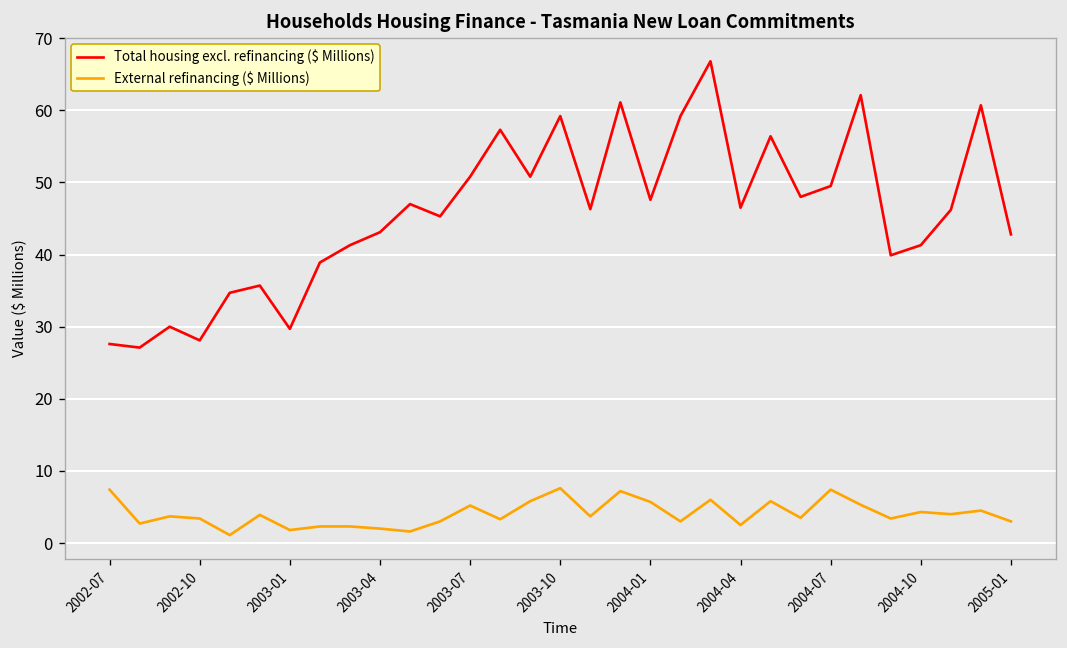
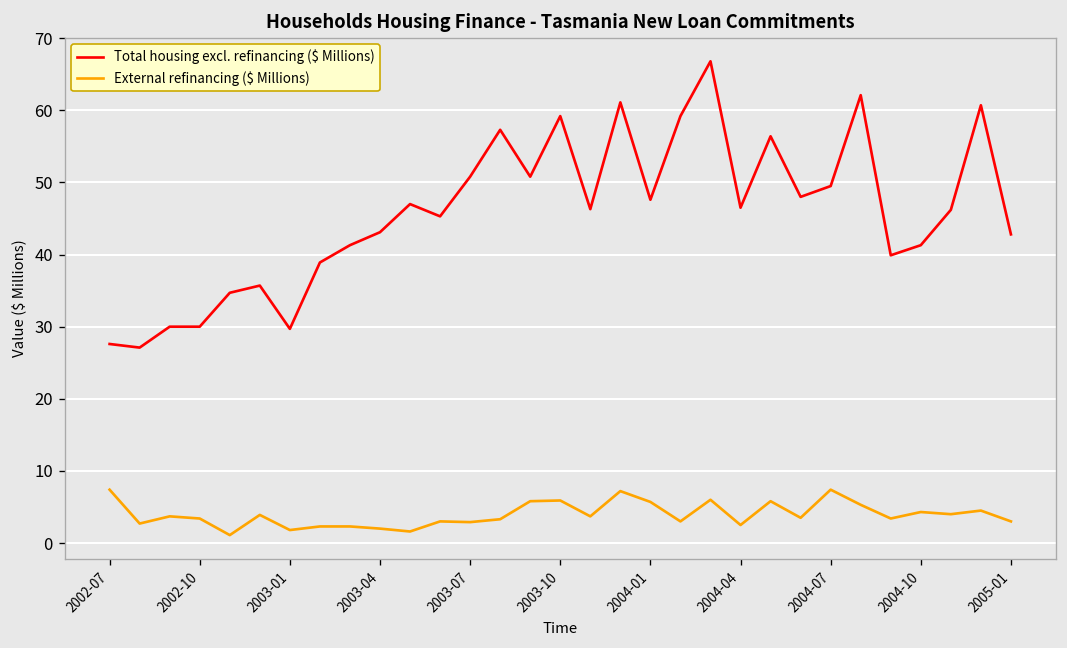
Total housing excl. refinancing ($ Millions), 2002-10: 28 -> 30
External refinancing ($ Millions), 2003-07: 5 -> 3
External refinancing ($ Millions), 2003-10: 8 -> 6
